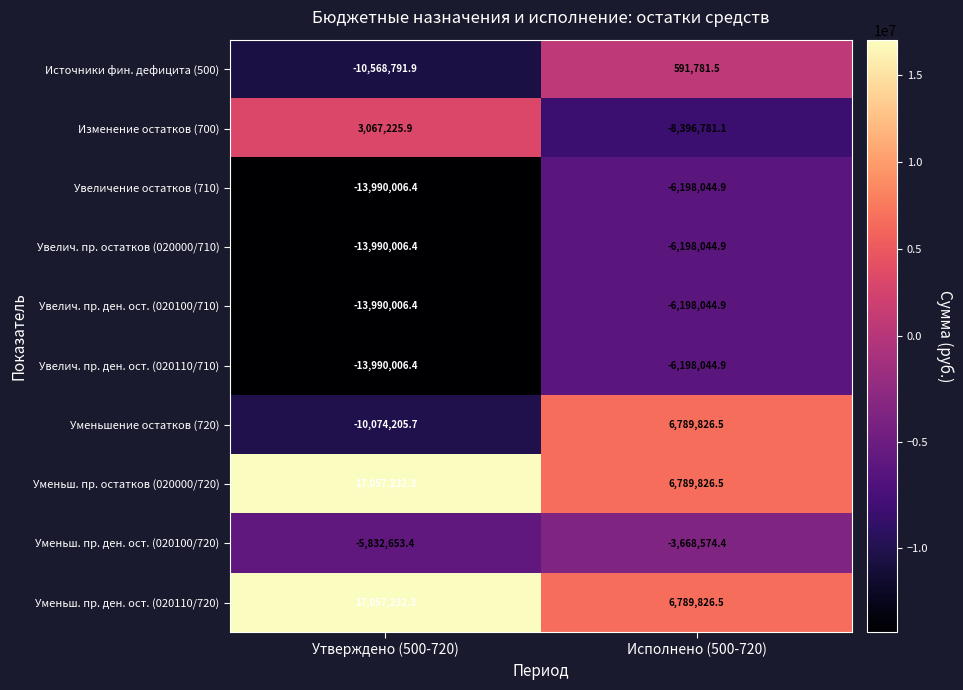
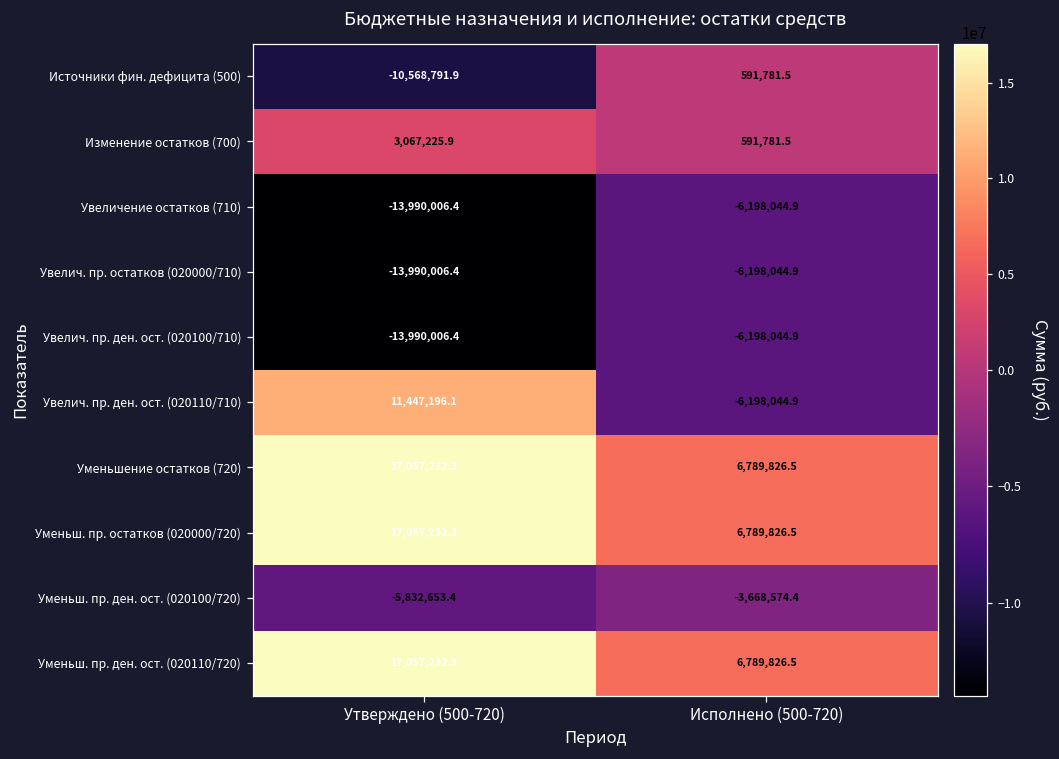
Изменение остатков (700), Исполнено (500-720): -8,396,781.1 -> 591,781.5
Увелич. пр. ден. ост. (020110/710), Утверждено (500-720): -13,990,006.4 -> 11,447,196.1
Уменьшение остатков (720), Утверждено (500-720): -10,074,205.7 -> 17,057,232.3
